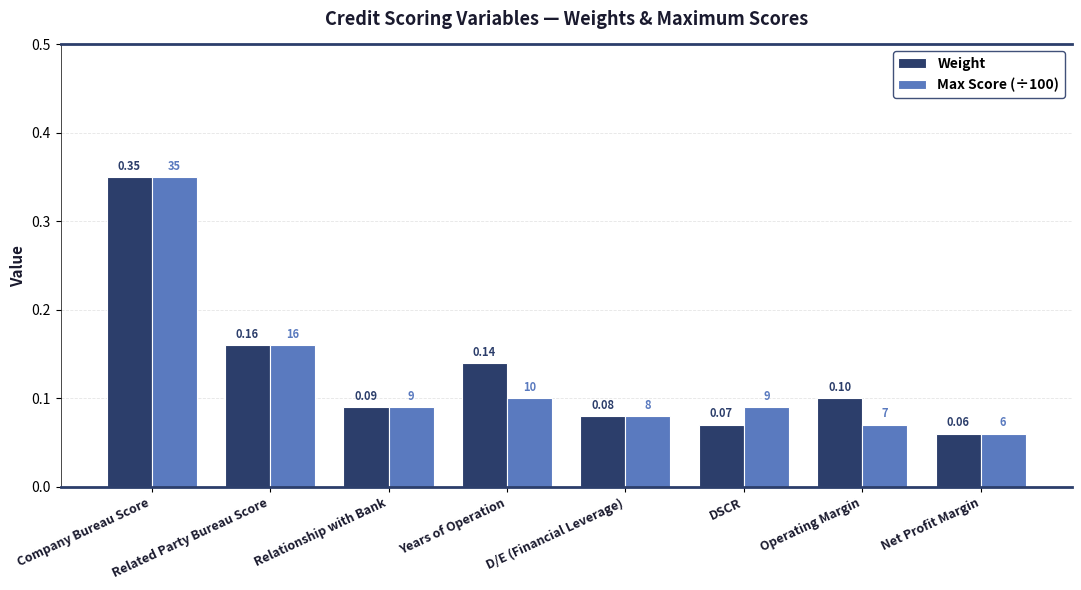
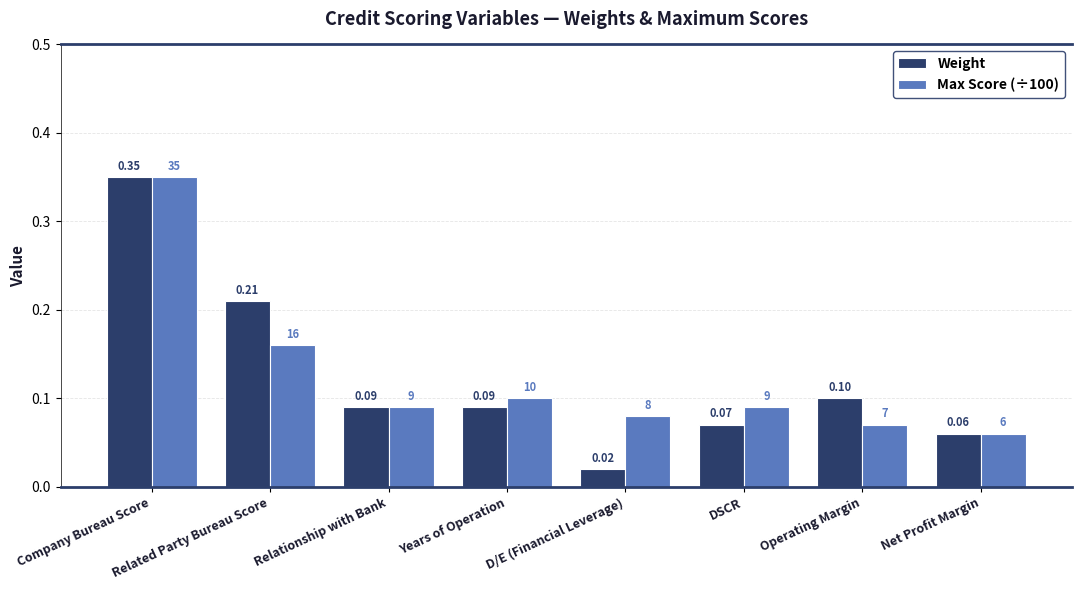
Weight, Related Party Bureau Score: 0.16 -> 0.21
Weight, Years of Operation: 0.14 -> 0.09
Weight, D/E (Financial Leverage): 0.08 -> 0.02
